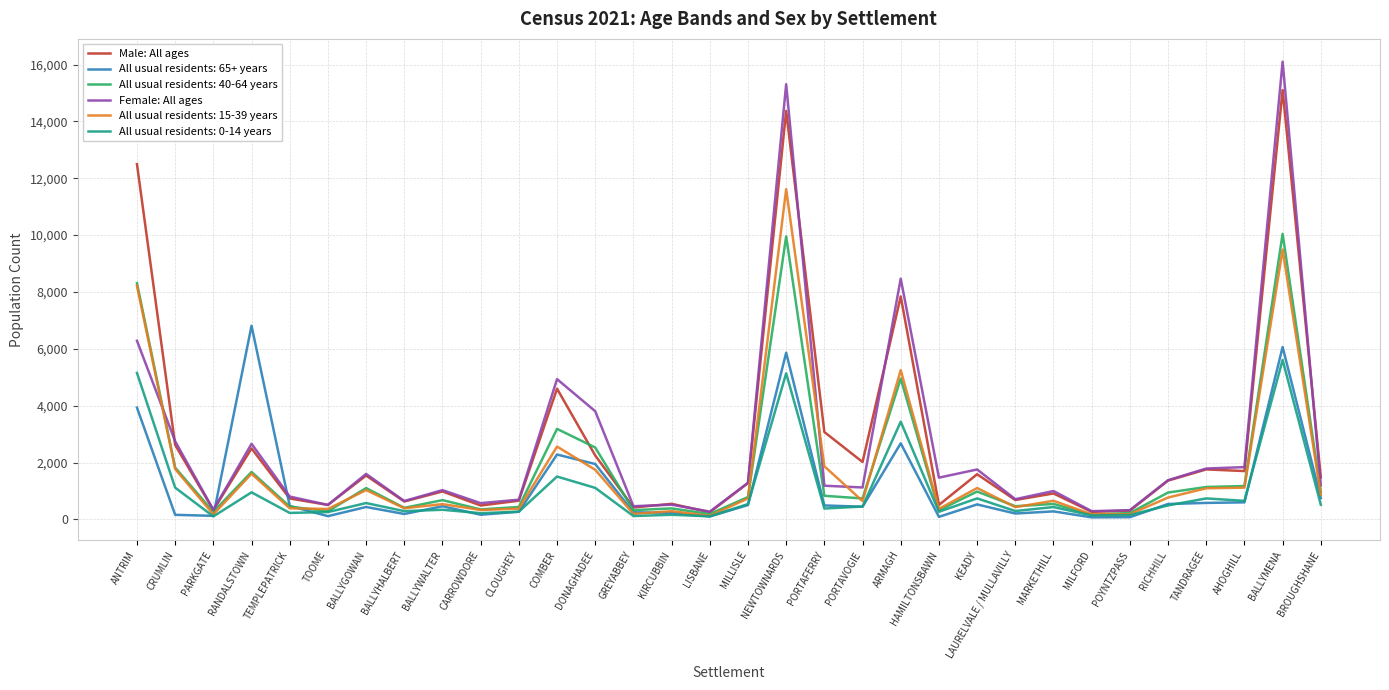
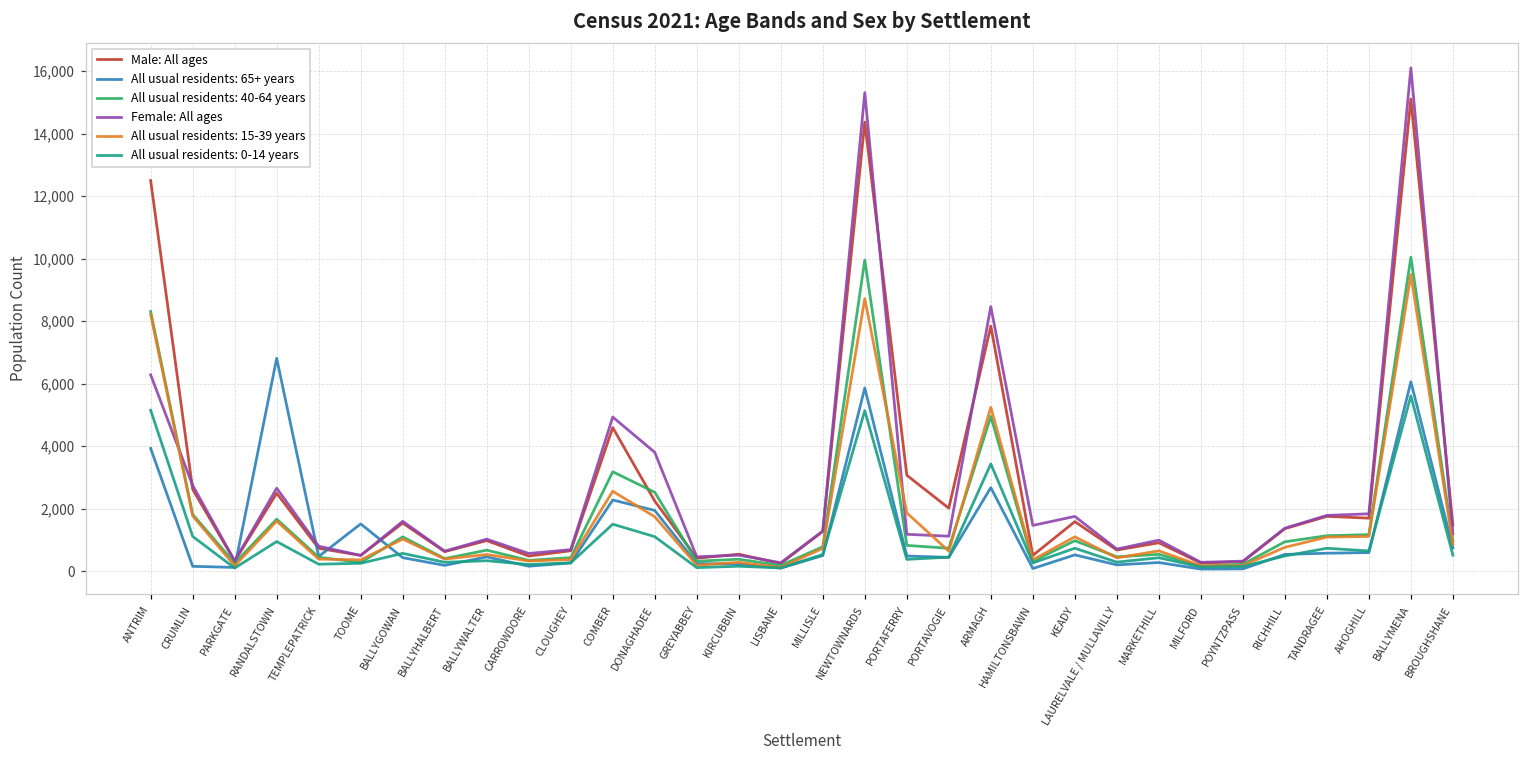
All usual residents: 65+ years, TOOME: 100 -> 1,500
All usual residents: 15-39 years, NEWTOWNARDS: 11,600 -> 8,700
